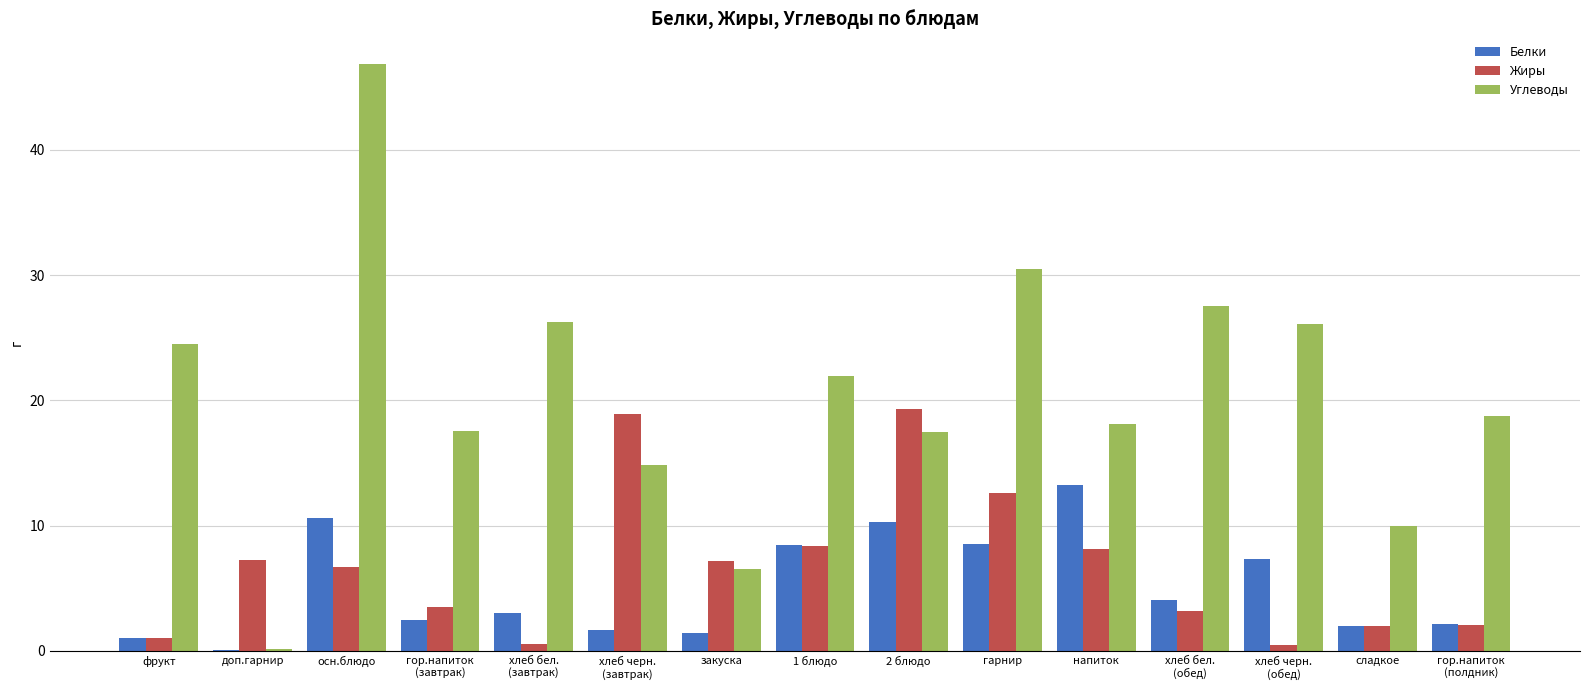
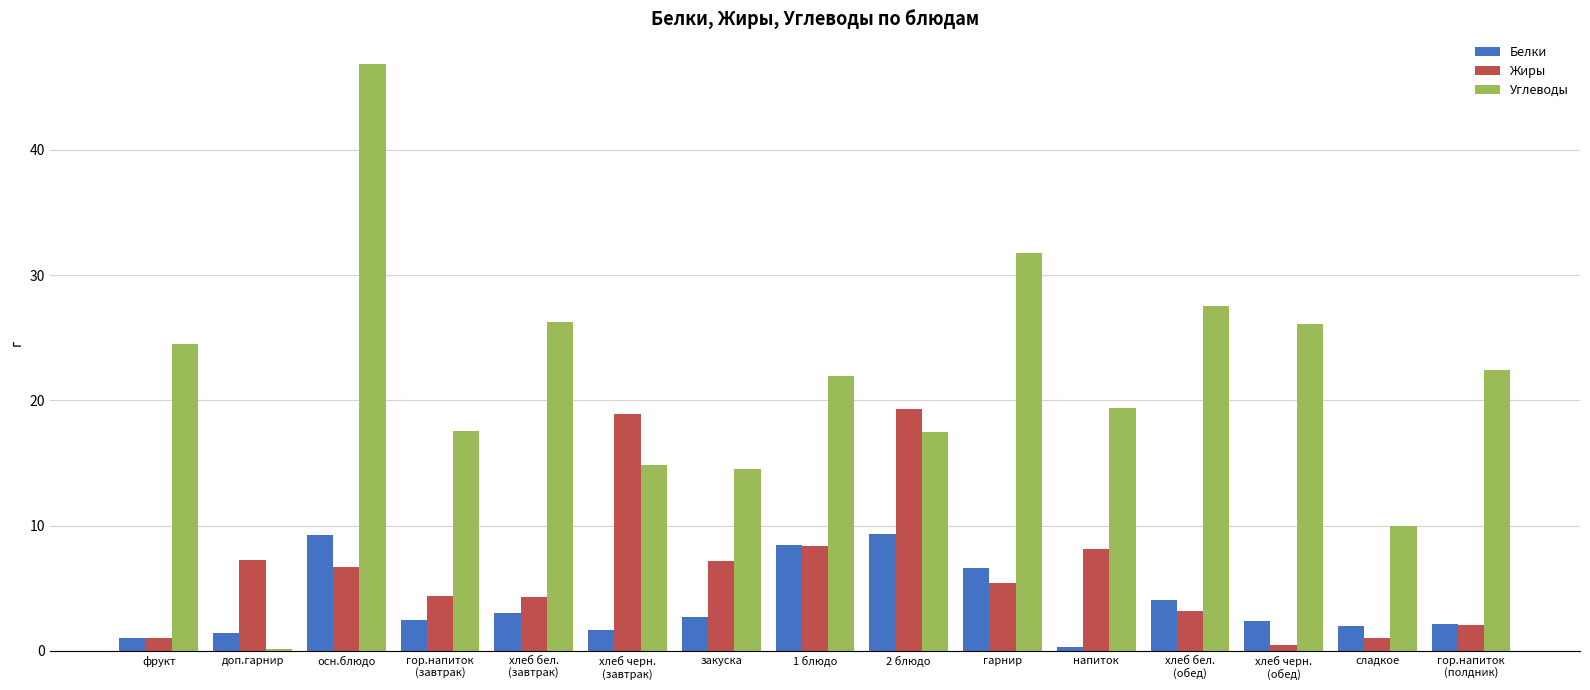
Белки, доп.гарнир: 0.1 -> 1.5
Белки, осн.блюдо: 10.6 -> 9.2
Жиры, гор.напиток (завтрак): 3.5 -> 4.4
Жиры, хлеб бел. (завтрак): 0.5 -> 4.3
Белки, закуска: 1.4 -> 2.7
Углеводы, закуска: 6.6 -> 14.5
Белки, 2 блюдо: 10.3 -> 9.3
Белки, гарнир: 8.6 -> 6.6
Жиры, гарнир: 12.6 -> 5.4
Углеводы, гарнир: 30.5 -> 31.7
Белки, напиток: 13.3 -> 0.3
Углеводы, напиток: 18.1 -> 19.4
Белки, хлеб черн. (обед): 7.3 -> 2.4
Жиры, сладкое: 2 -> 1
Углеводы, гор.напиток (полдник): 18.8 -> 22.4
